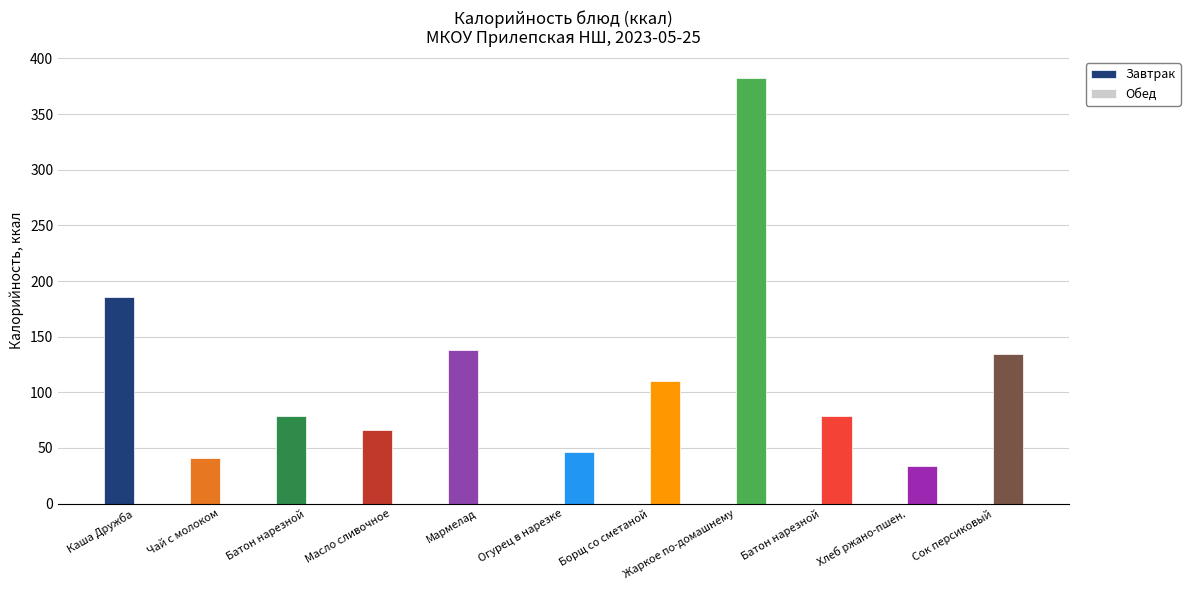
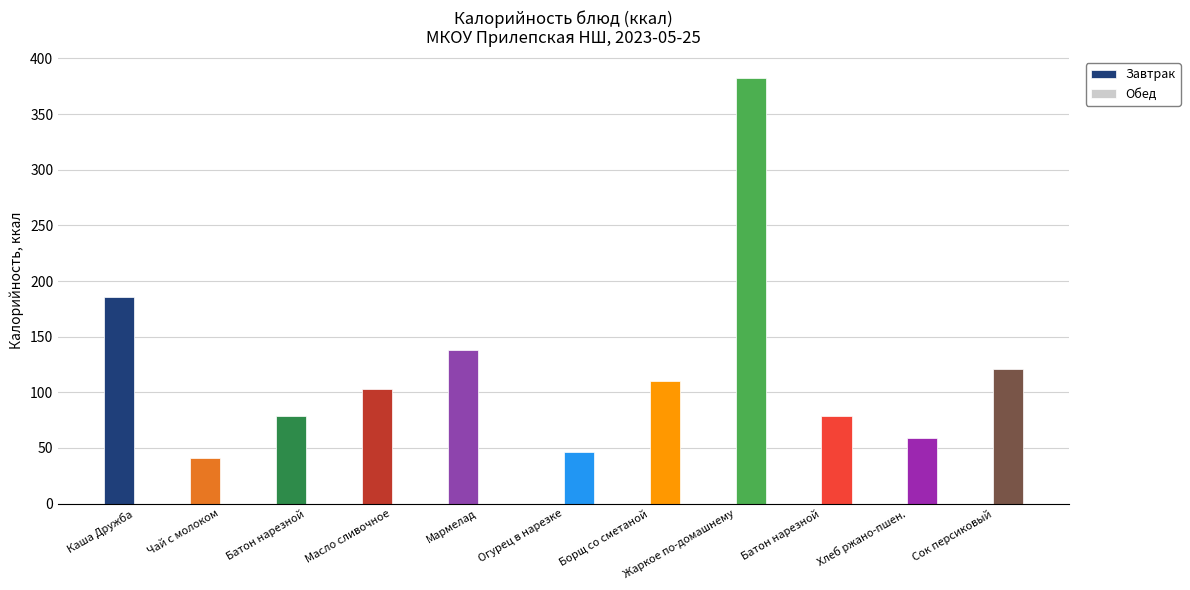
Завтрак, Масло сливочное: 66 -> 103
Обед, Хлеб ржано-пшен.: 34 -> 59
Обед, Сок персиковый: 134 -> 121
